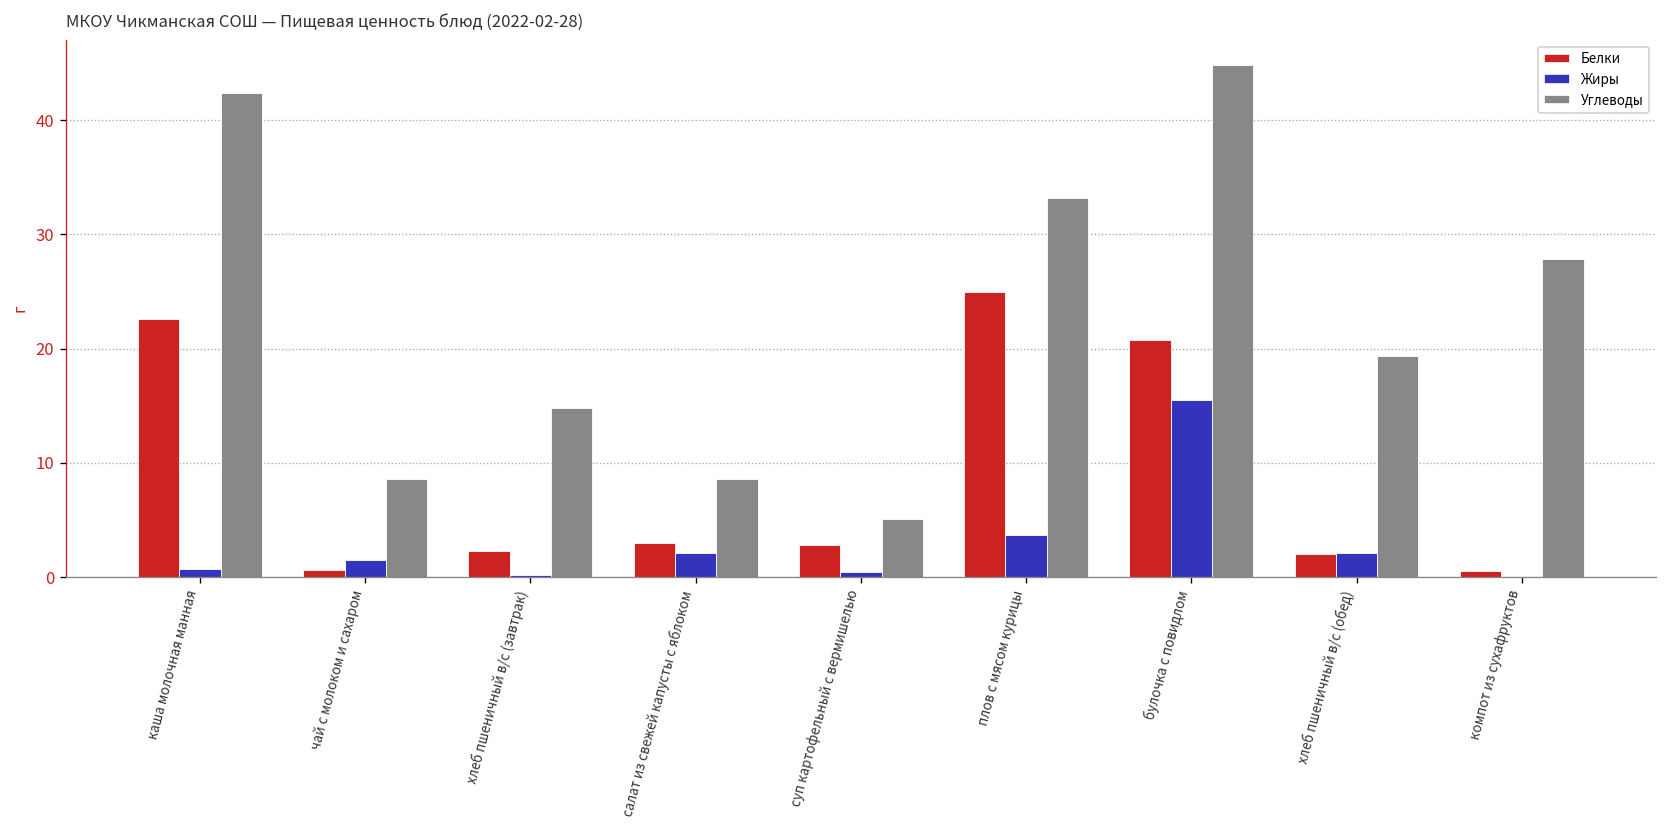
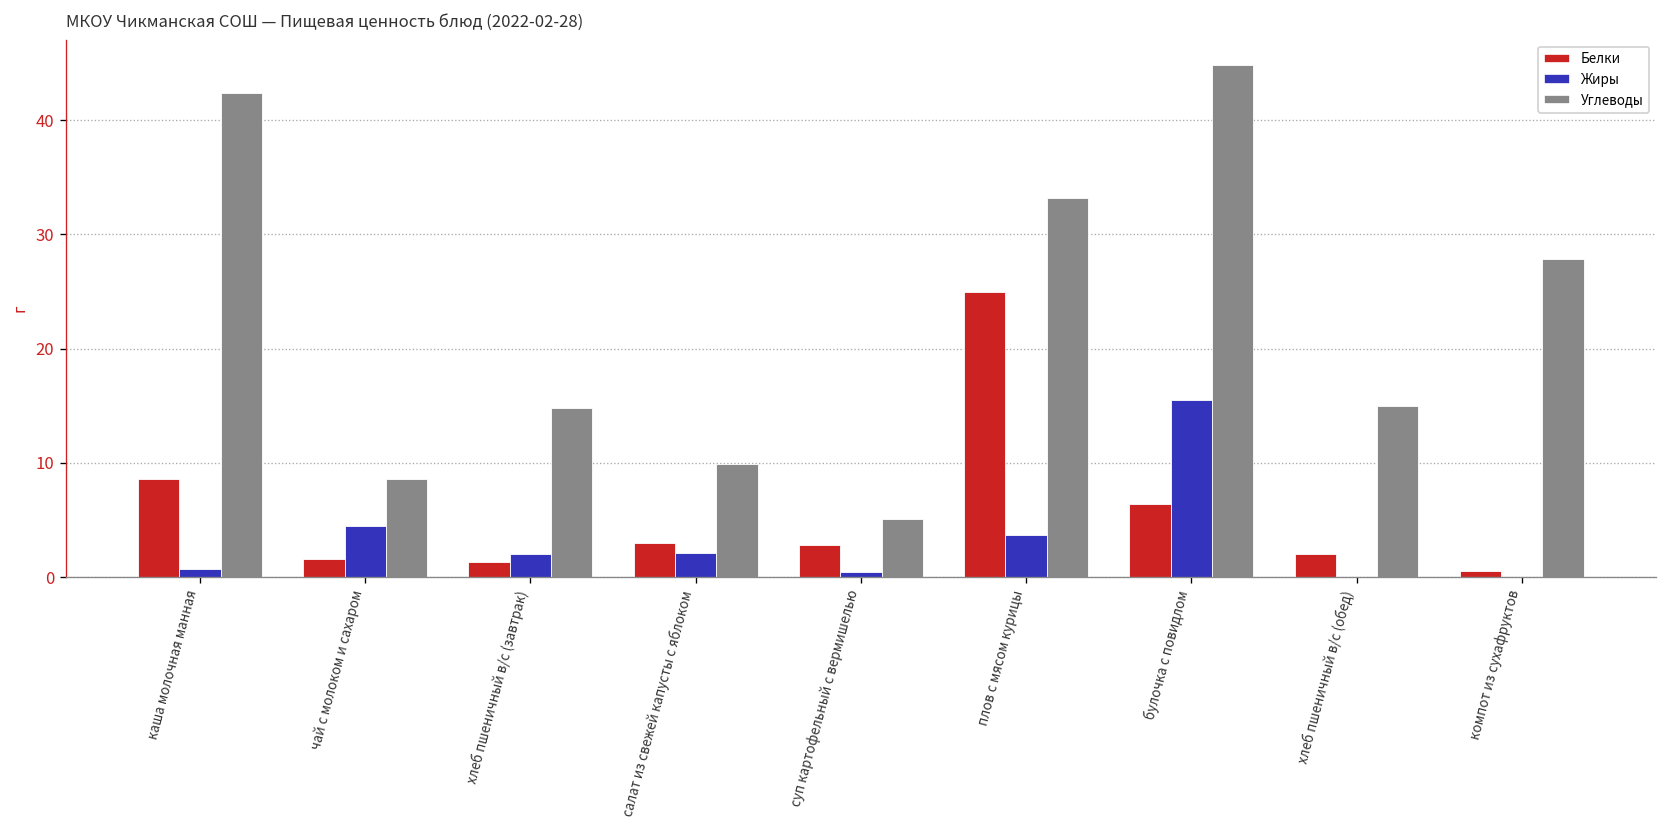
Белки, каша молочная манная: 23 -> 9
Белки, чай с молоком и сахаром: 1 -> 2
Жиры, чай с молоком и сахаром: 2 -> 5
Белки, хлеб пшеничный в/с (завтрак): 2 -> 1
Жиры, хлеб пшеничный в/с (завтрак): 0 -> 2
Углеводы, салат из свежей капусты с яблоком: 9 -> 10
Белки, булочка с повидлом: 21 -> 6
Жиры, хлеб пшеничный в/с (обед): 2 -> 0
Углеводы, хлеб пшеничный в/с (обед): 19 -> 15
